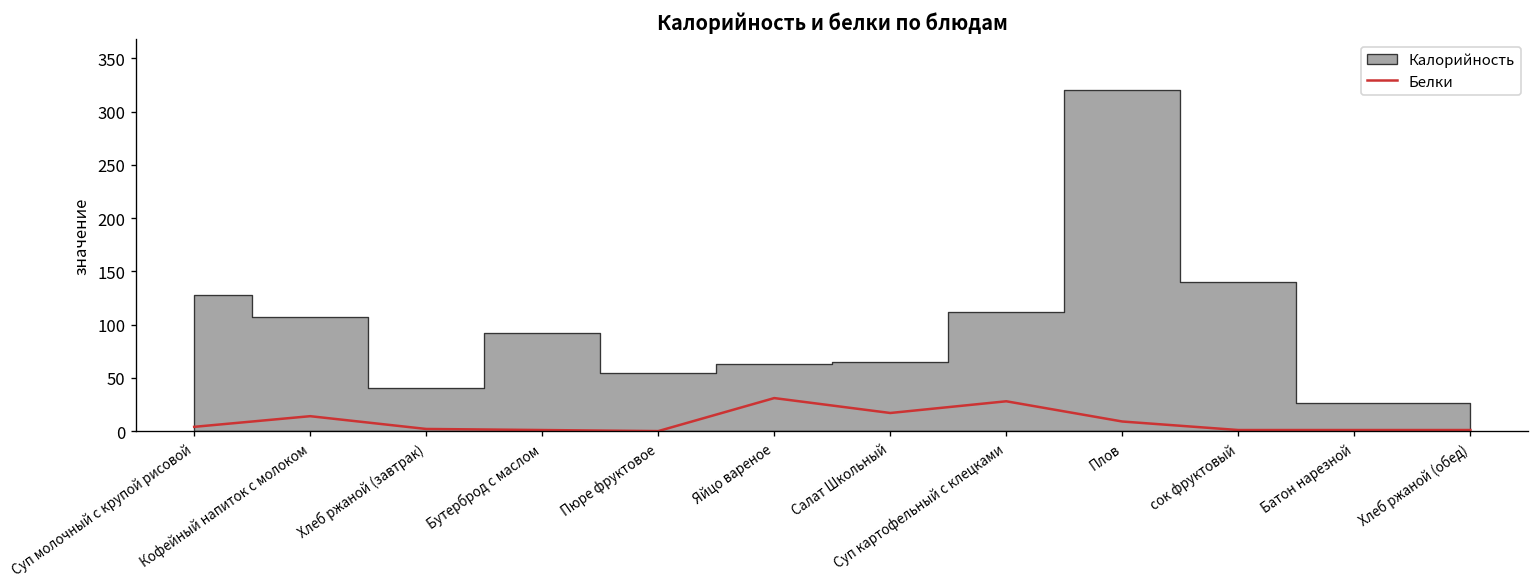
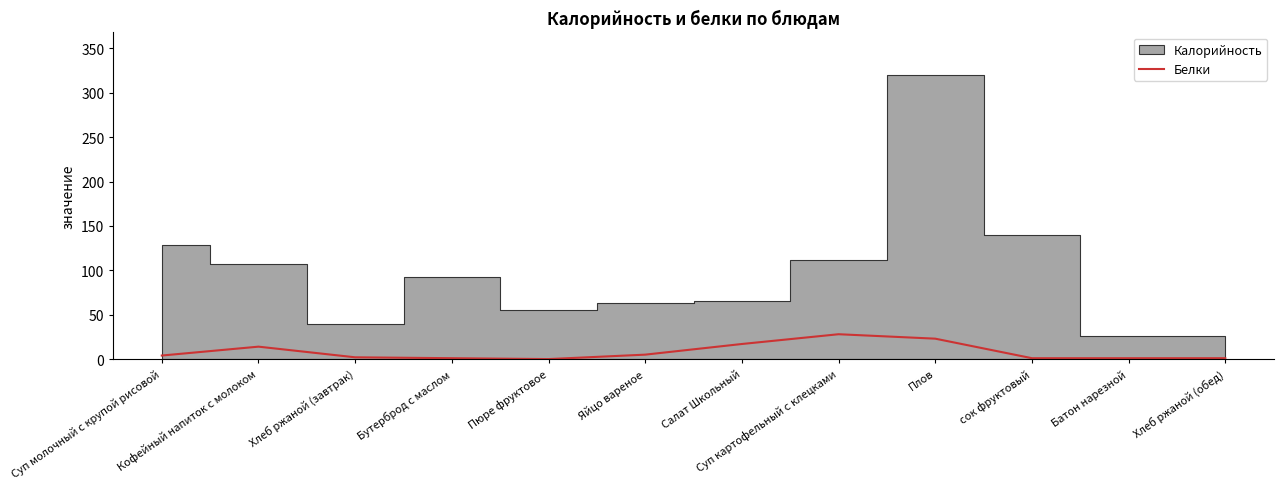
Белки, Яйцо вареное: 30 -> 10
Белки, Плов: 10 -> 20
